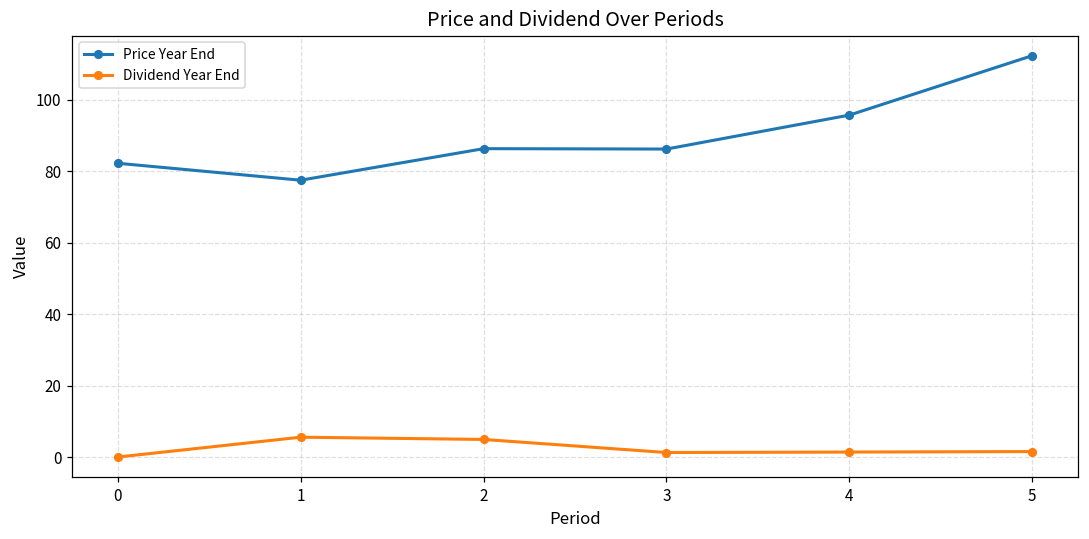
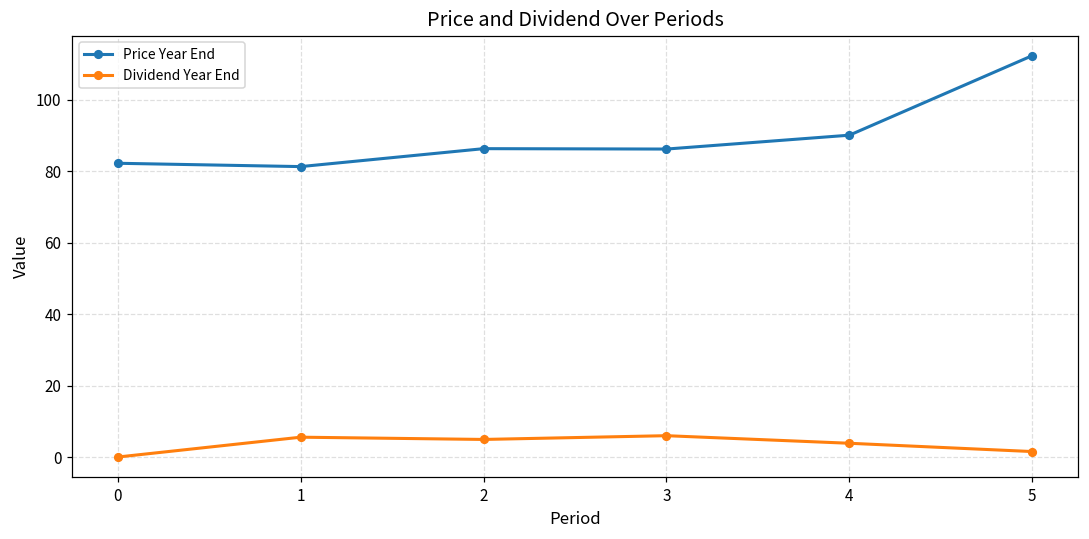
Price Year End, 1: 77 -> 81
Dividend Year End, 3: 1 -> 6
Price Year End, 4: 96 -> 90
Dividend Year End, 4: 1 -> 4
